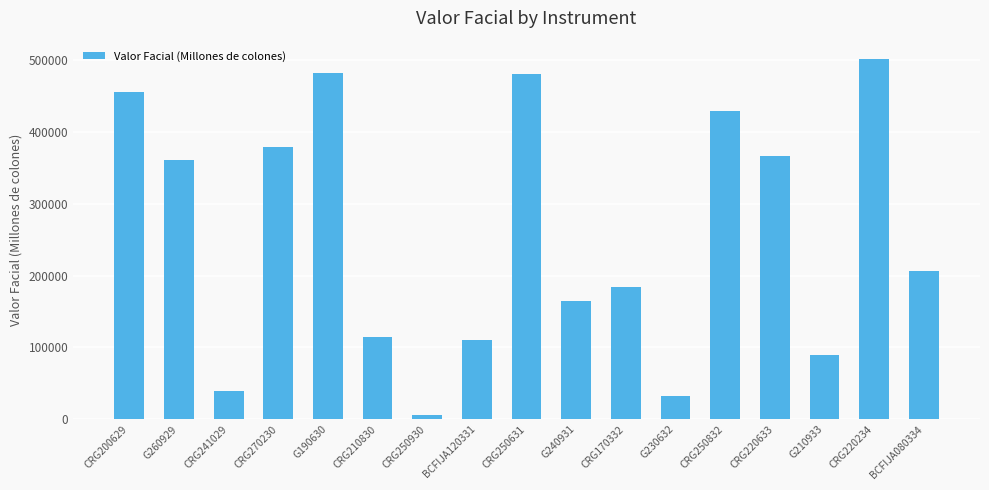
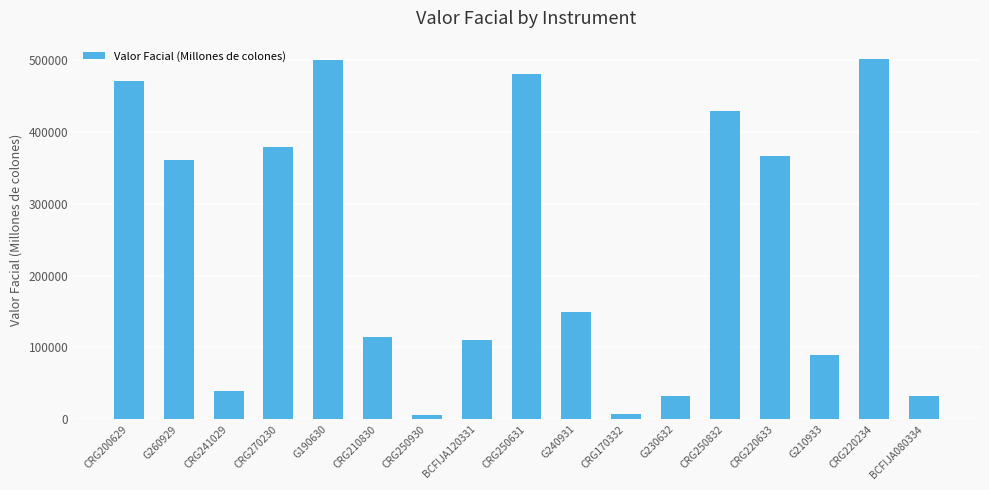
CRG200629: 460000 -> 470000
G190630: 480000 -> 500000
G240931: 160000 -> 150000
CRG170332: 180000 -> 10000
BCFIJA080334: 210000 -> 30000
